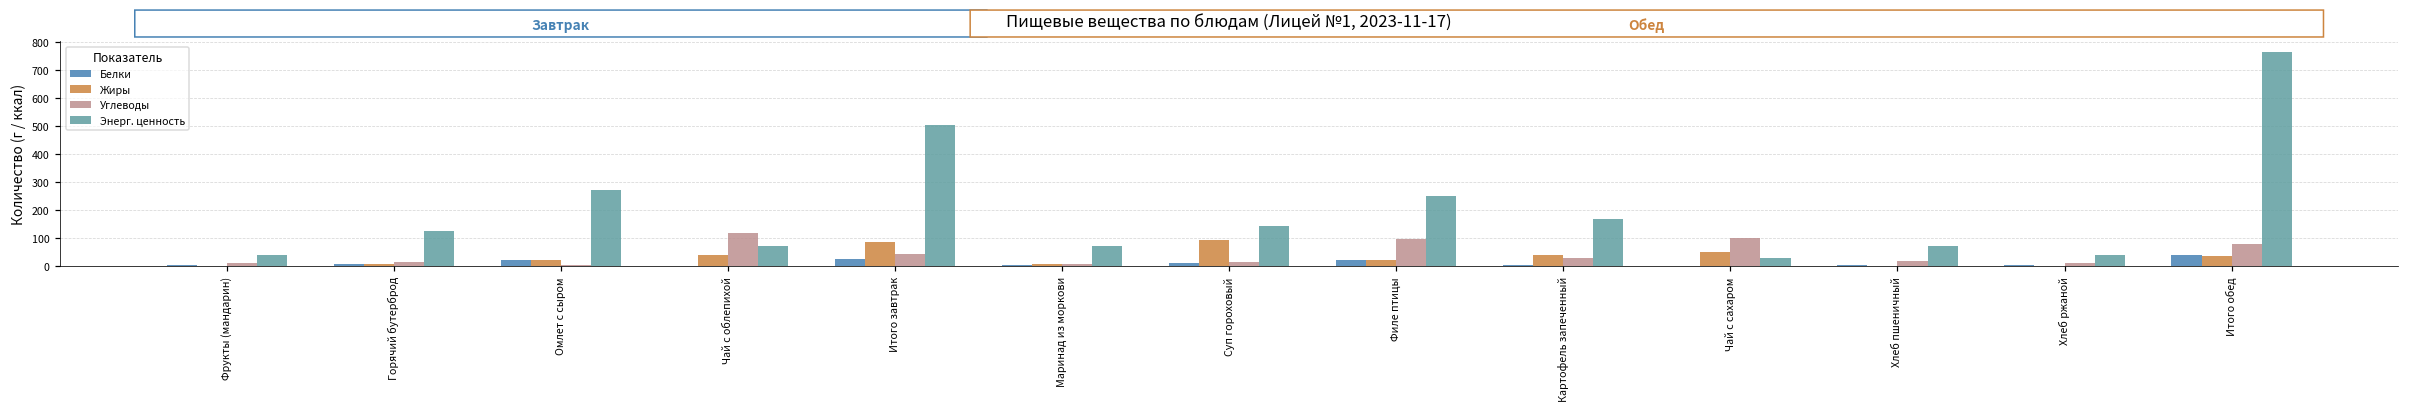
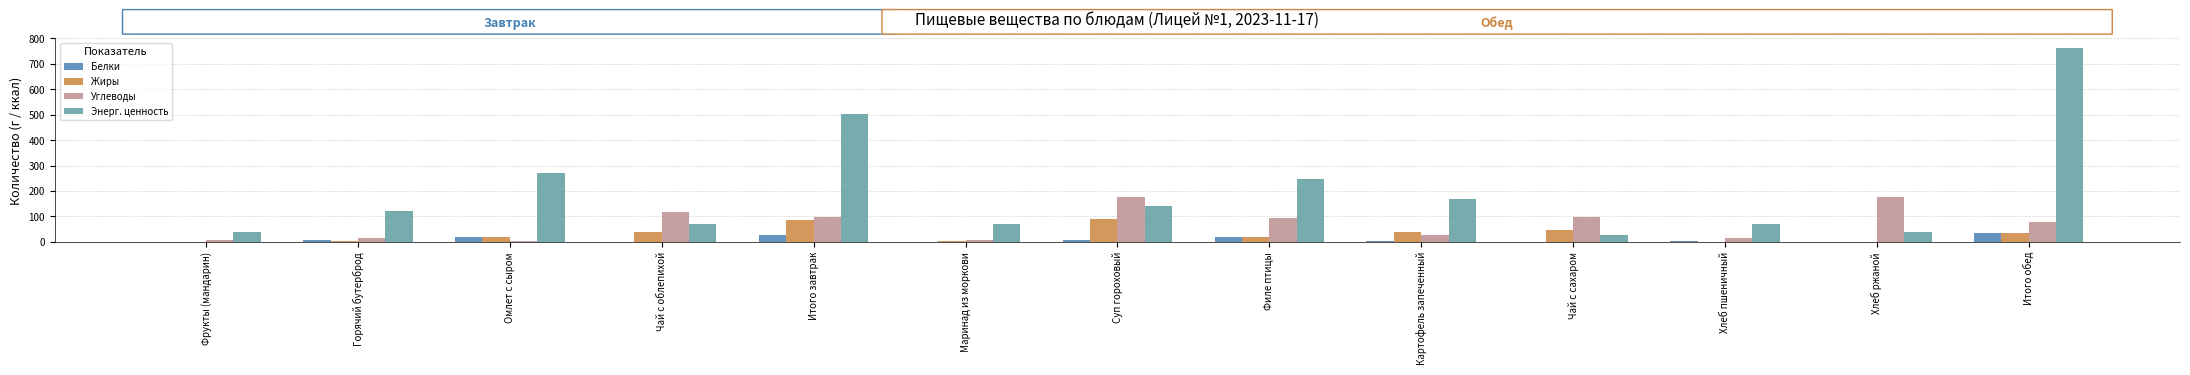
Углеводы, Итого завтрак: 40 -> 100
Углеводы, Суп гороховый: 10 -> 180
Углеводы, Хлеб ржаной: 10 -> 180
